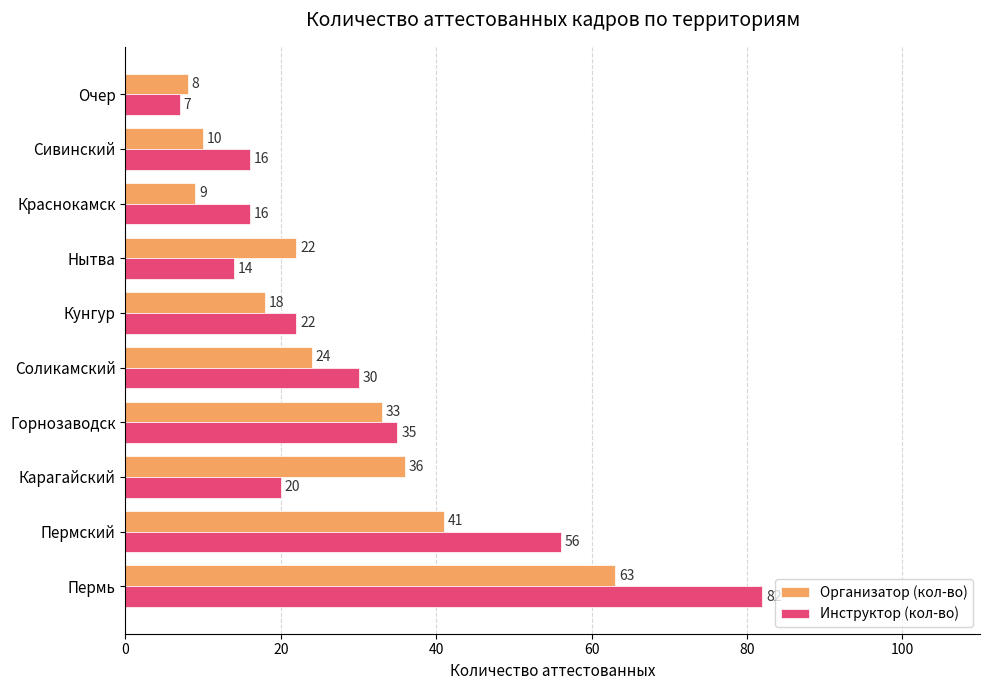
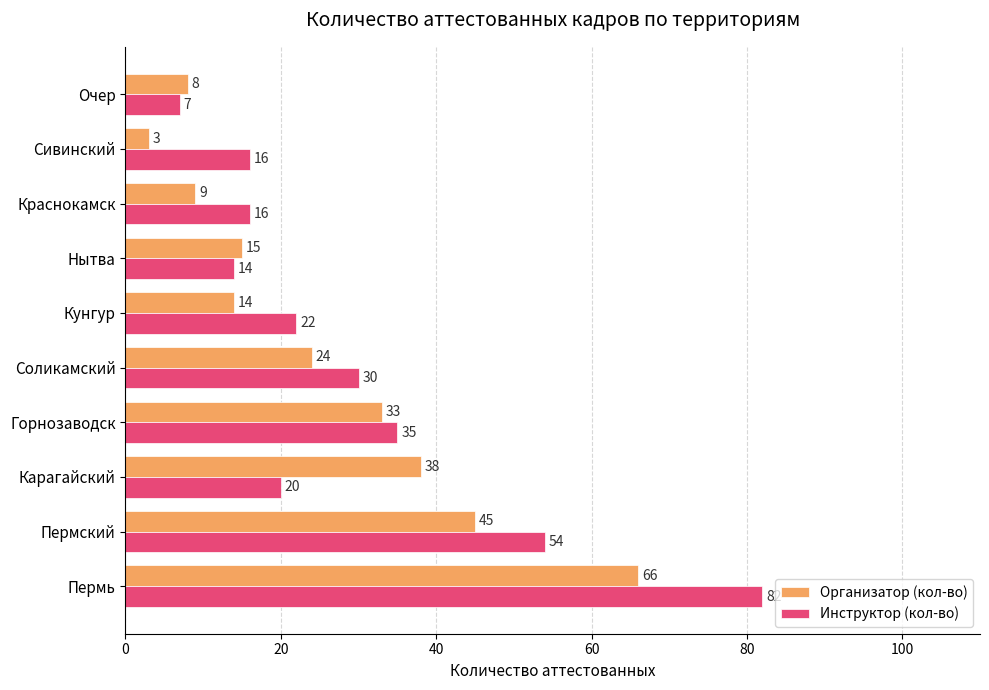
Организатор (кол-во), Сивинский: 10 -> 3
Организатор (кол-во), Нытва: 22 -> 15
Организатор (кол-во), Кунгур: 18 -> 14
Организатор (кол-во), Карагайский: 36 -> 38
Организатор (кол-во), Пермский: 41 -> 45
Инструктор (кол-во), Пермский: 56 -> 54
Организатор (кол-во), Пермь: 63 -> 66
